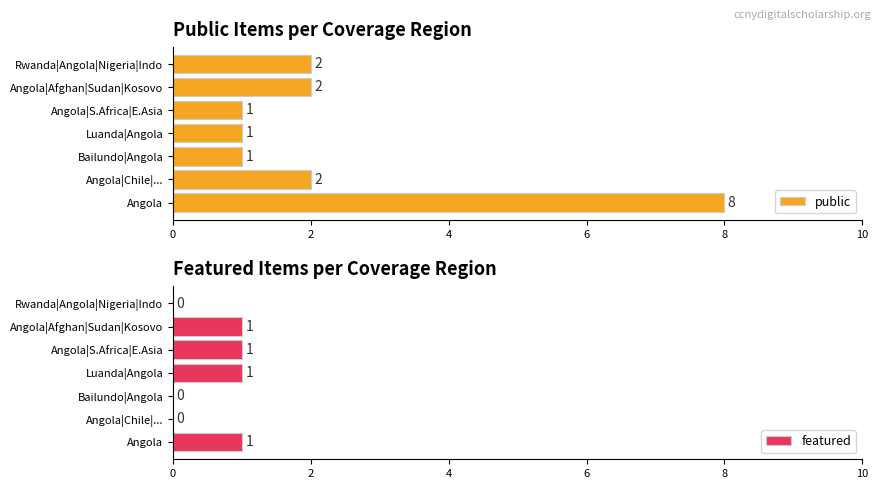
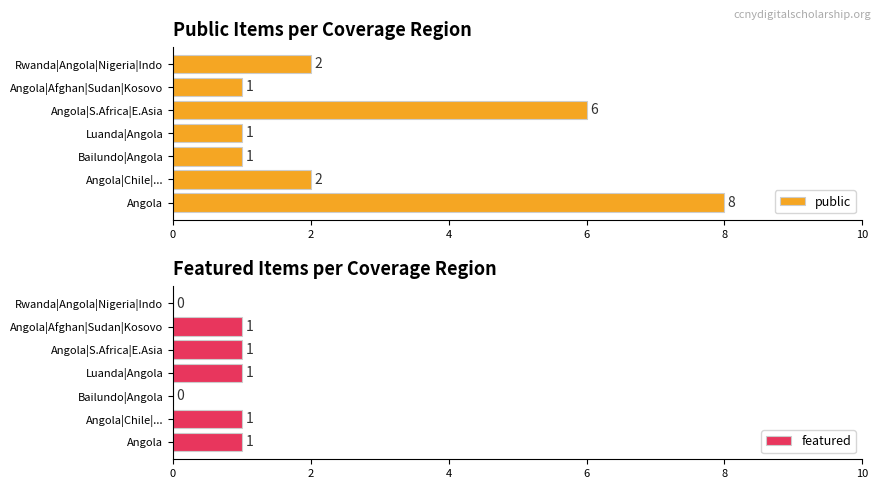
Public Items per Coverage Region, Angola|Afghan|Sudan|Kosovo: 2 -> 1
Public Items per Coverage Region, Angola|S.Africa|E.Asia: 1 -> 6
Featured Items per Coverage Region, Angola|Chile|...: 0 -> 1
